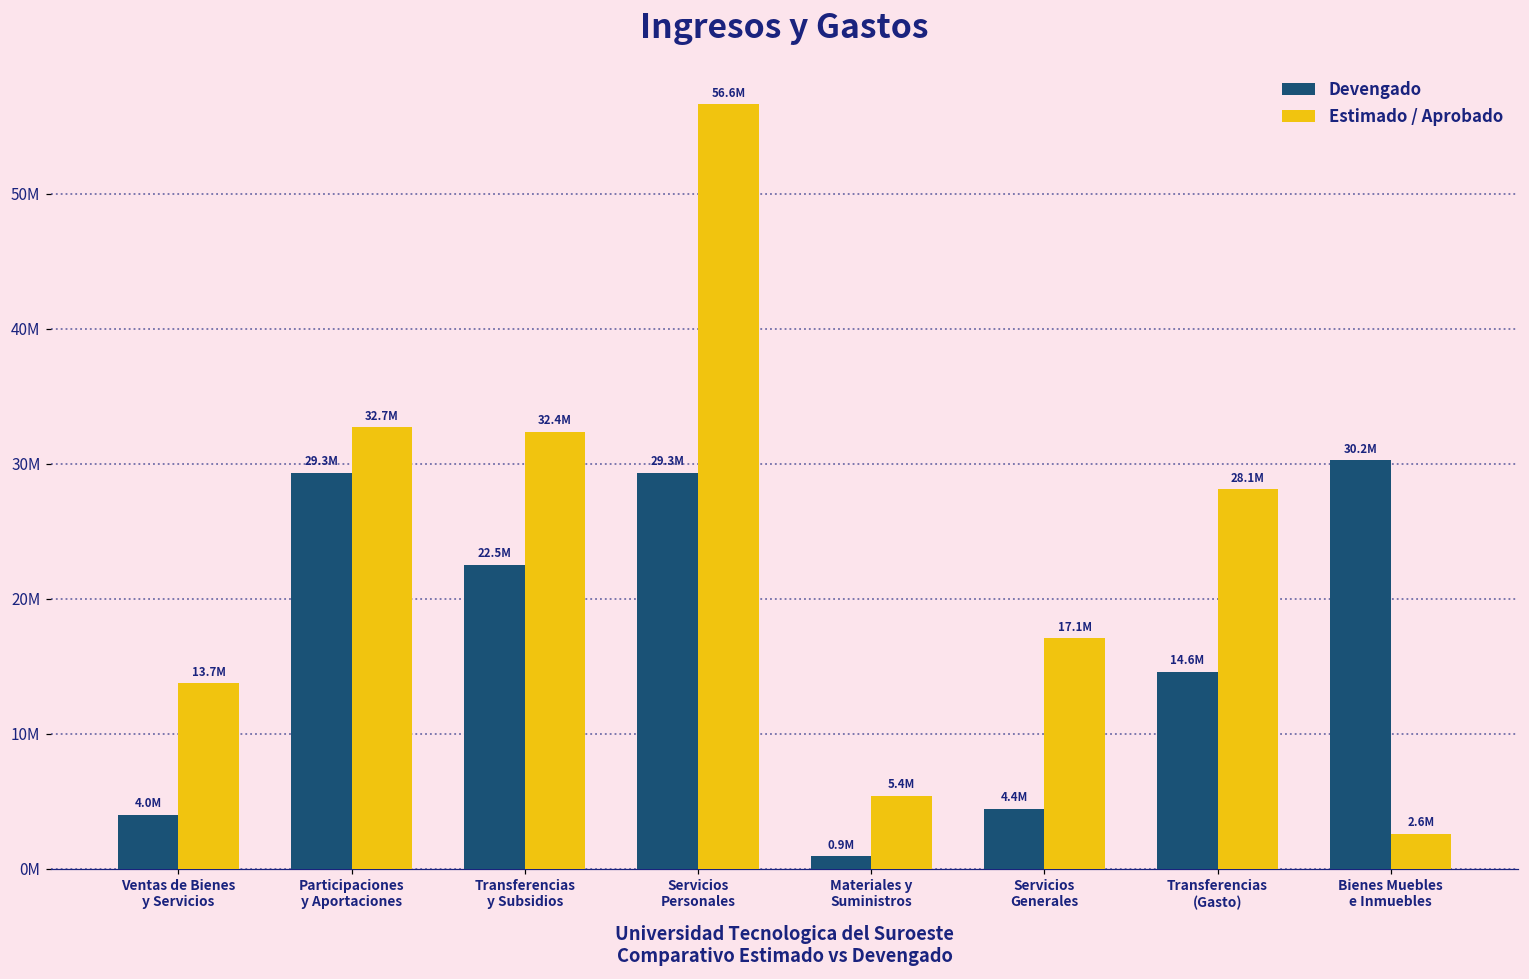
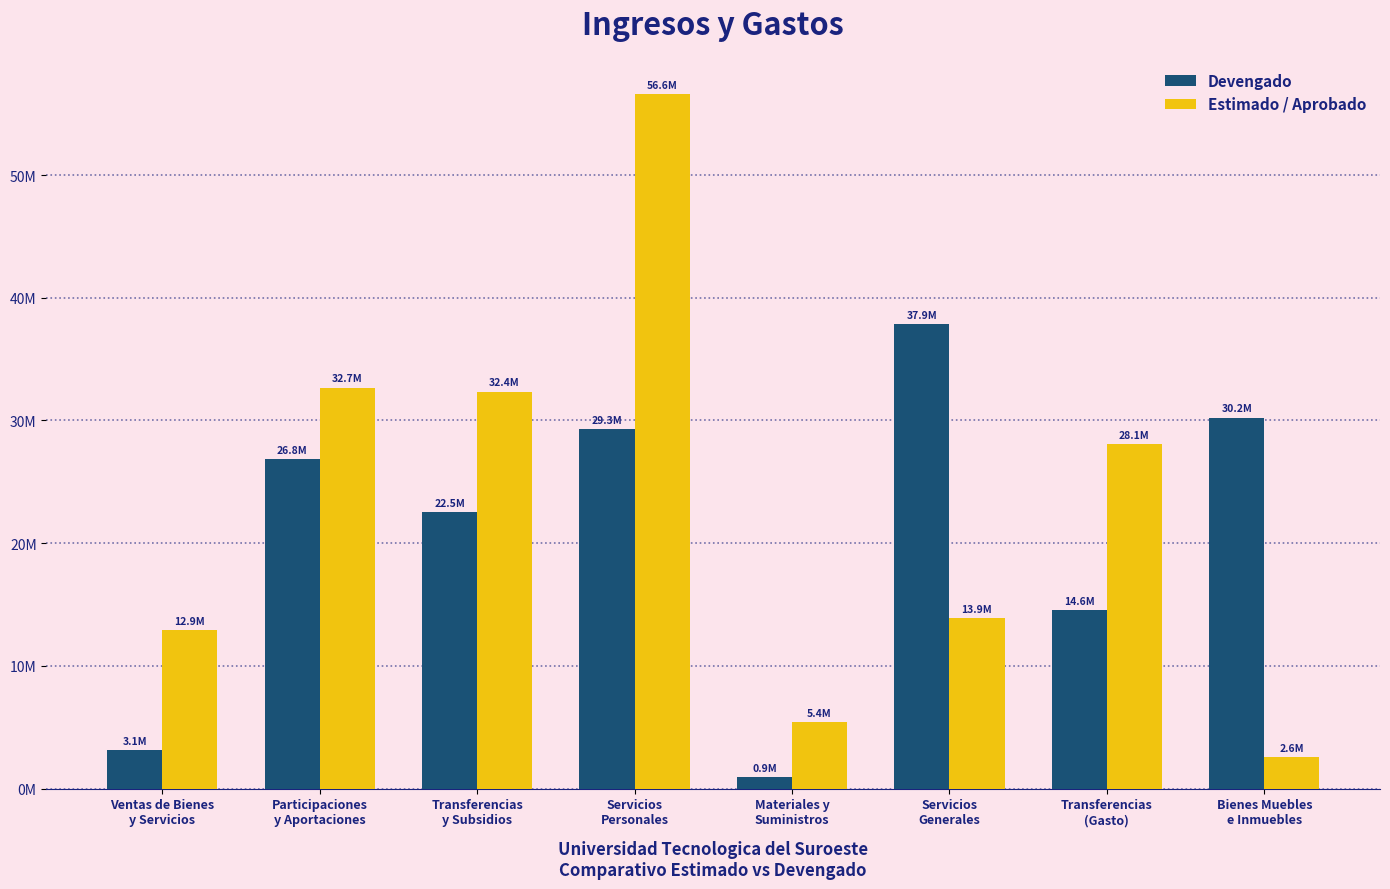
Devengado, Ventas de Bienes y Servicios: 4.0M -> 3.1M
Estimado / Aprobado, Ventas de Bienes y Servicios: 13.7M -> 12.9M
Devengado, Participaciones y Aportaciones: 29.3M -> 26.8M
Devengado, Servicios Generales: 4.4M -> 37.9M
Estimado / Aprobado, Servicios Generales: 17.1M -> 13.9M
